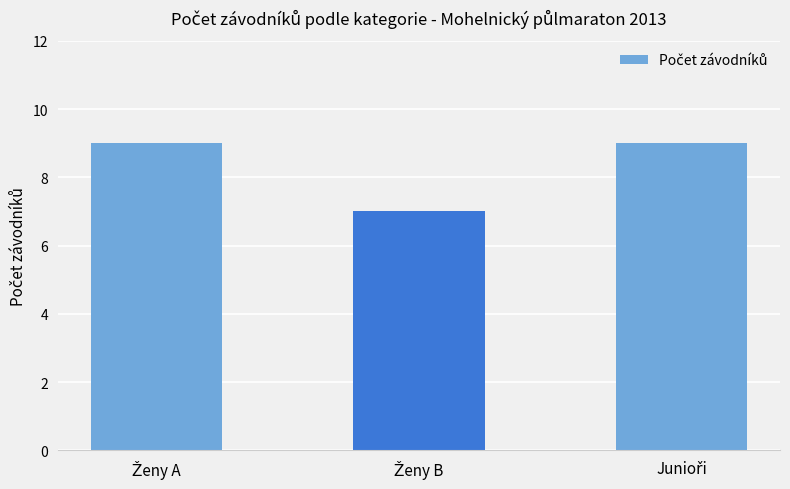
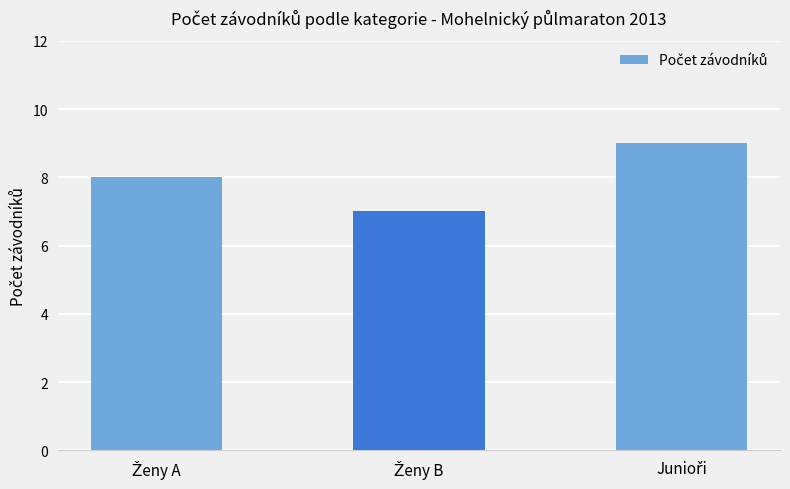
Ženy A: 9 -> 8
